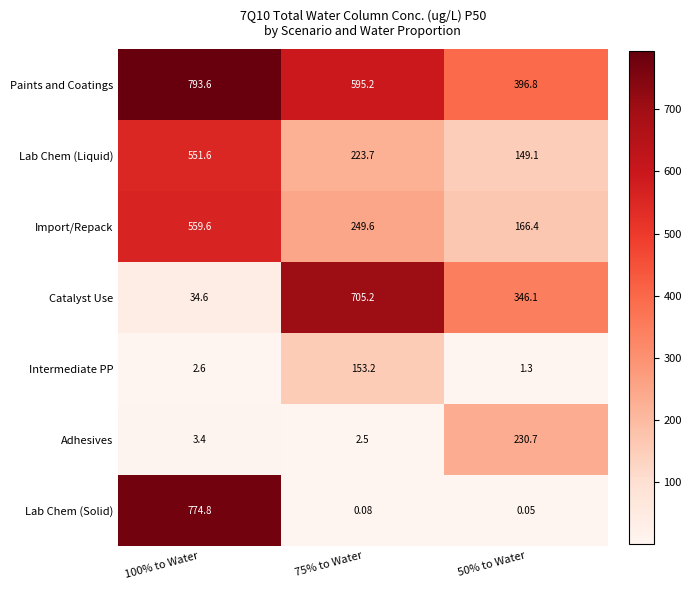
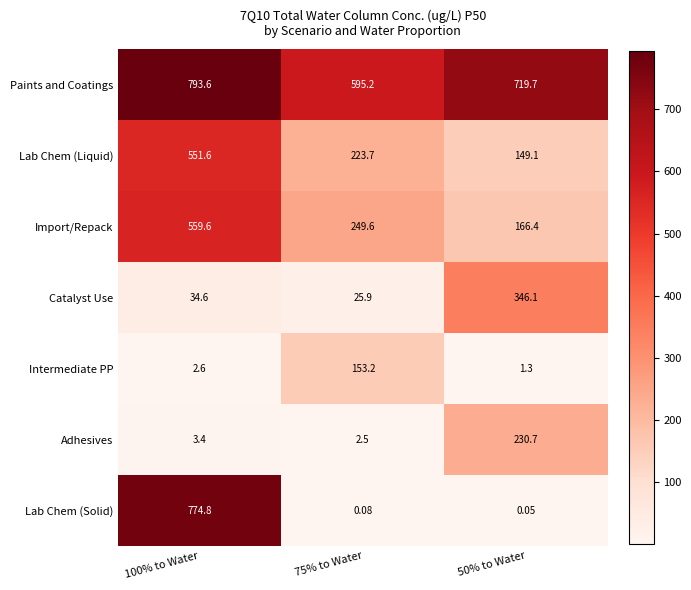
Paints and Coatings, 50% to Water: 396.8 -> 719.7
Catalyst Use, 75% to Water: 705.2 -> 25.9
